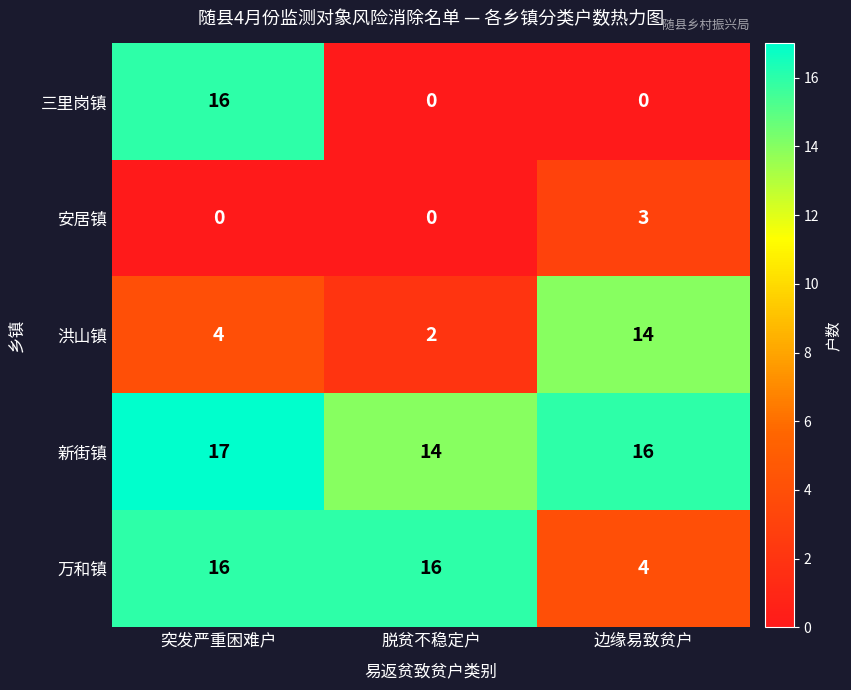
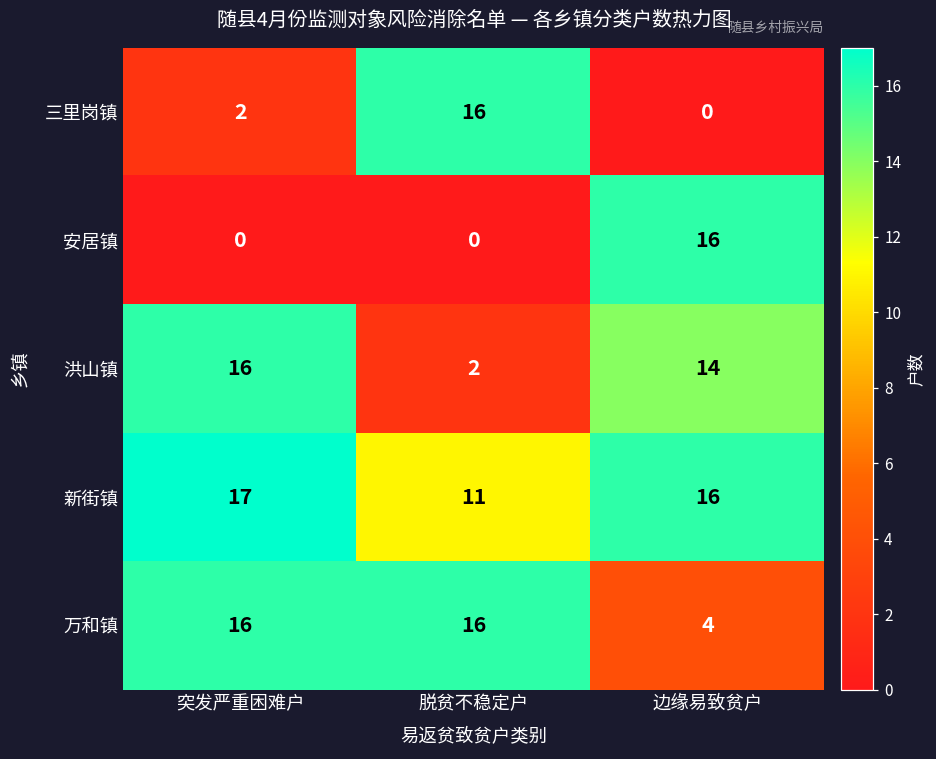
三里岗镇, 突发严重困难户: 16 -> 2
三里岗镇, 脱贫不稳定户: 0 -> 16
安居镇, 边缘易致贫户: 3 -> 16
洪山镇, 突发严重困难户: 4 -> 16
新街镇, 脱贫不稳定户: 14 -> 11
